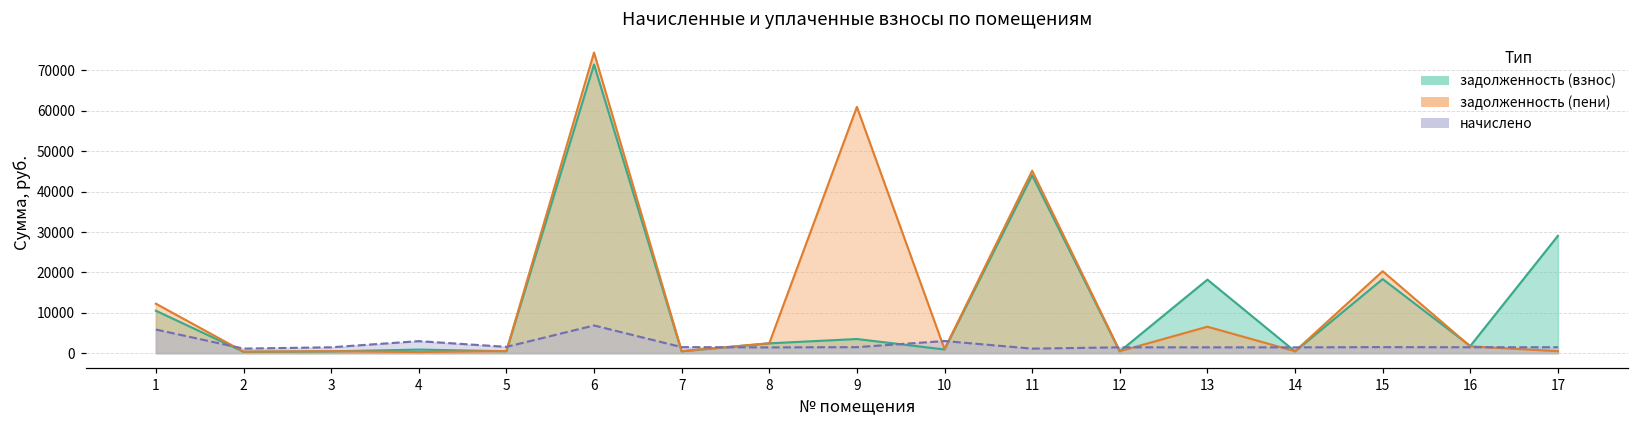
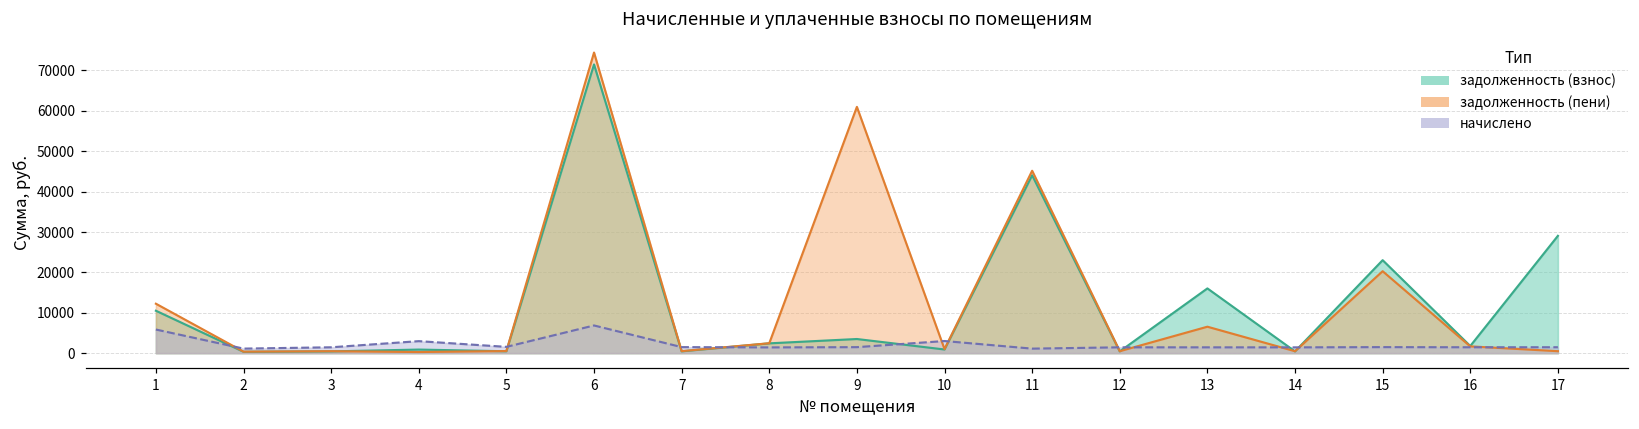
задолженность (взнос), 13: 18000 -> 16000
задолженность (взнос), 15: 18000 -> 23000
